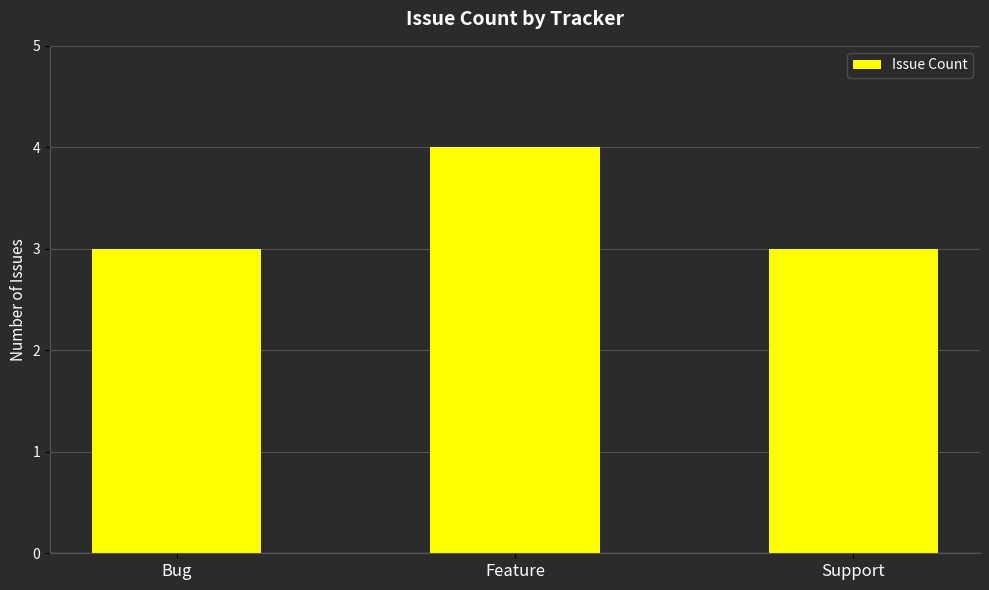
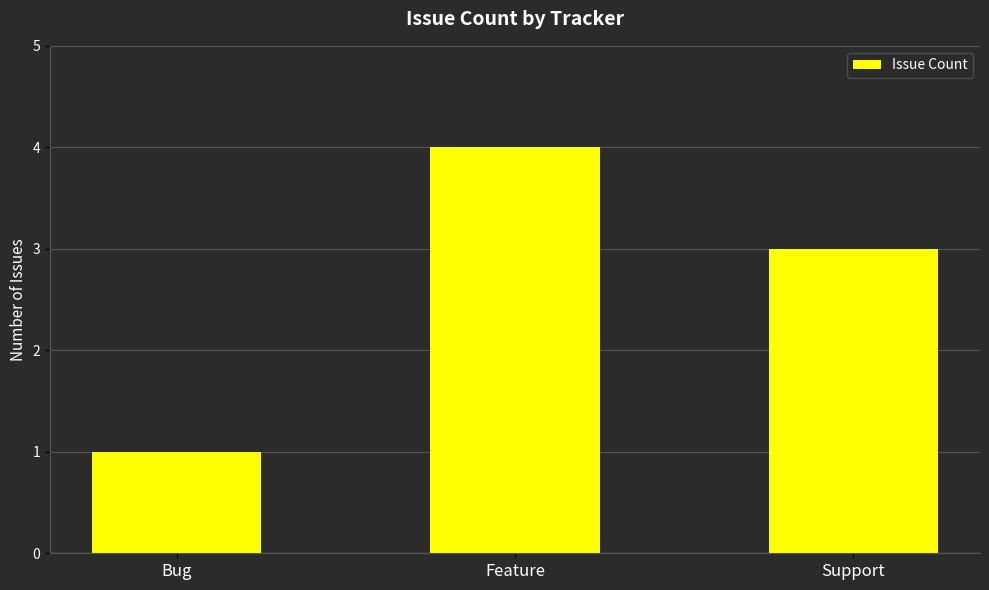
Bug: 3 -> 1
